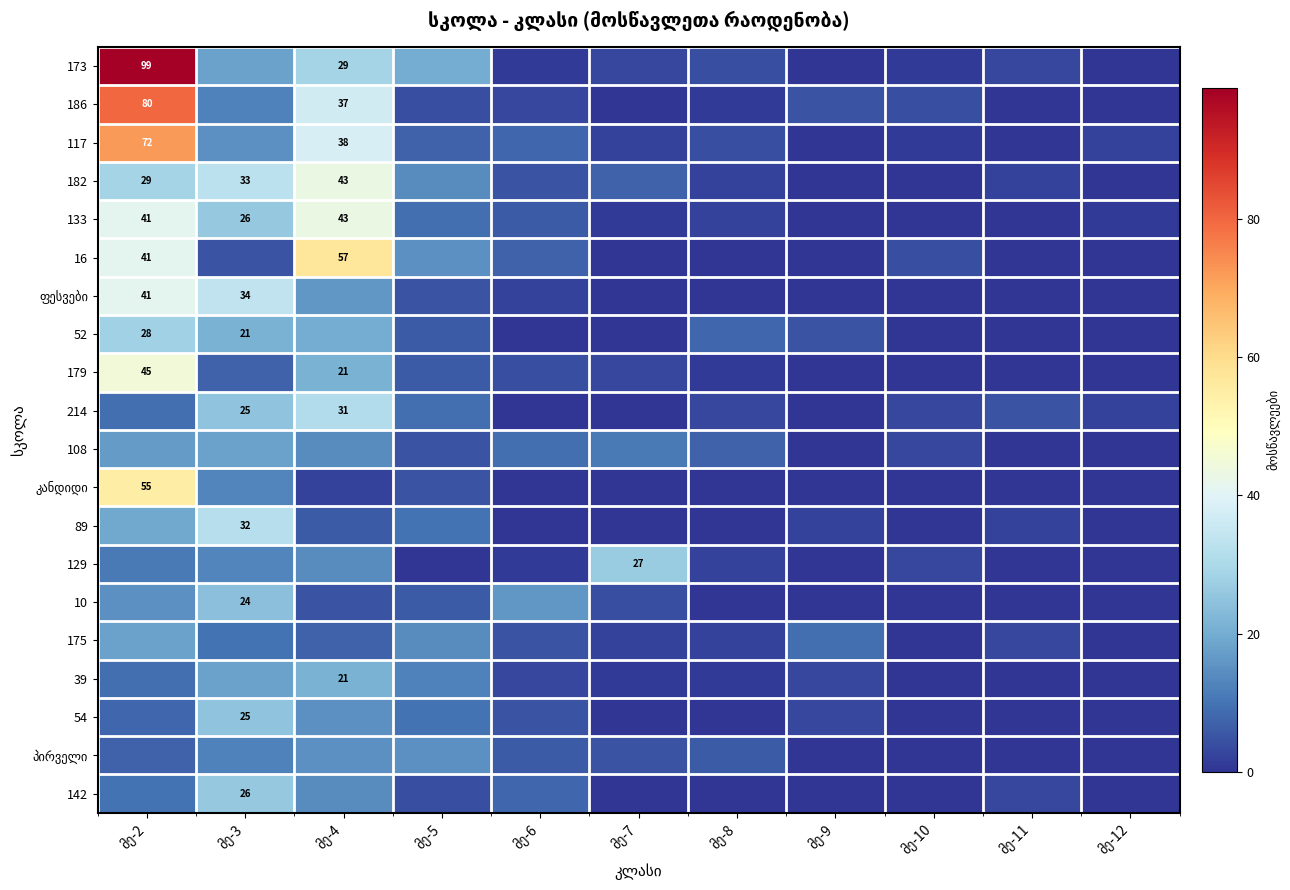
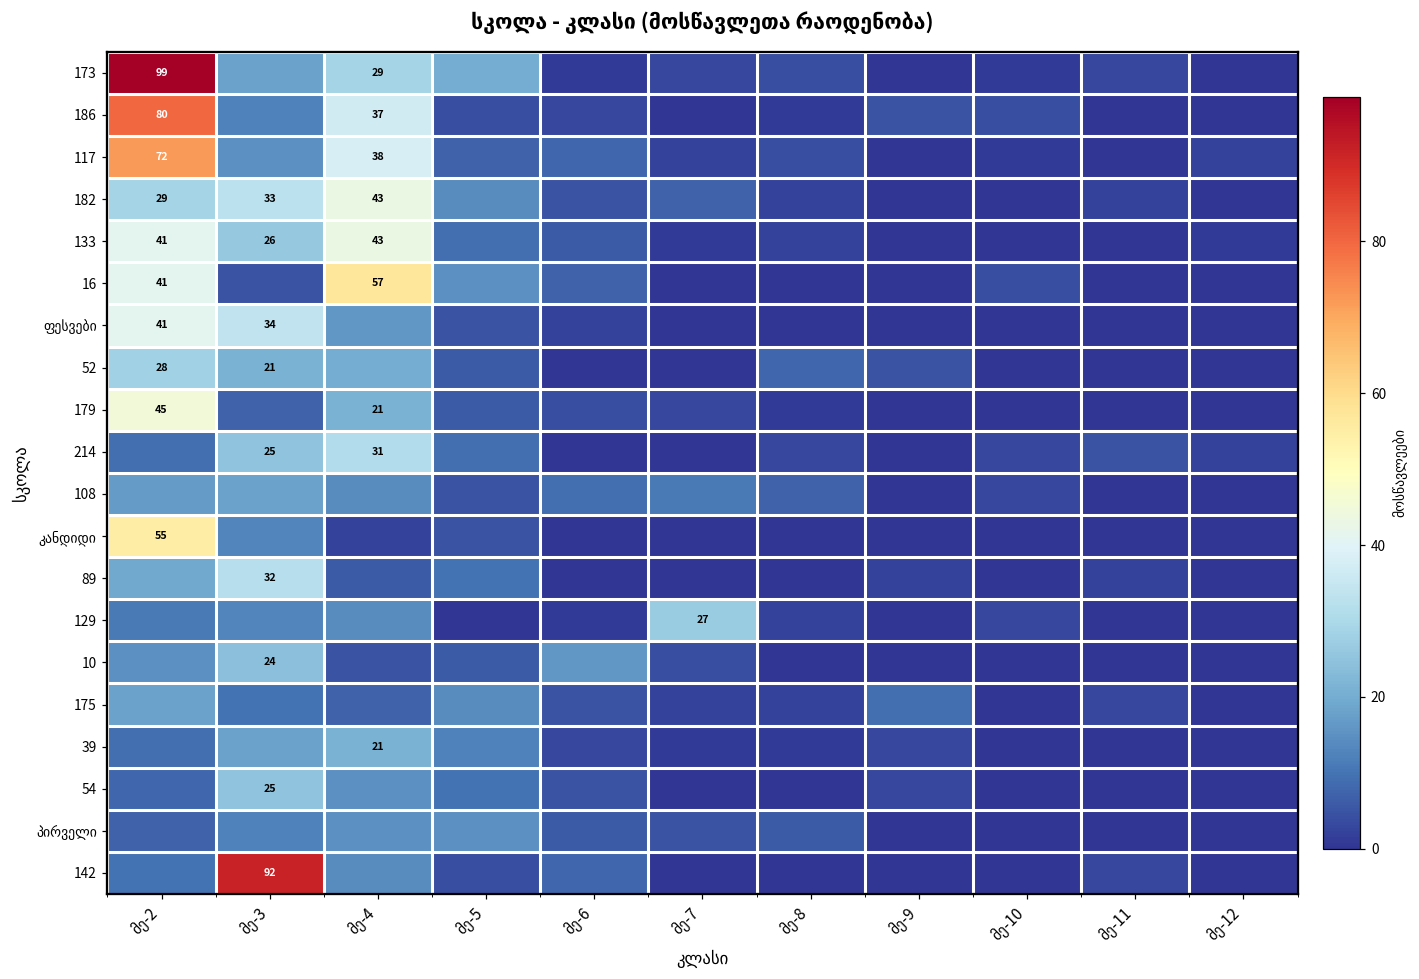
142, მე-3: 26 -> 92
